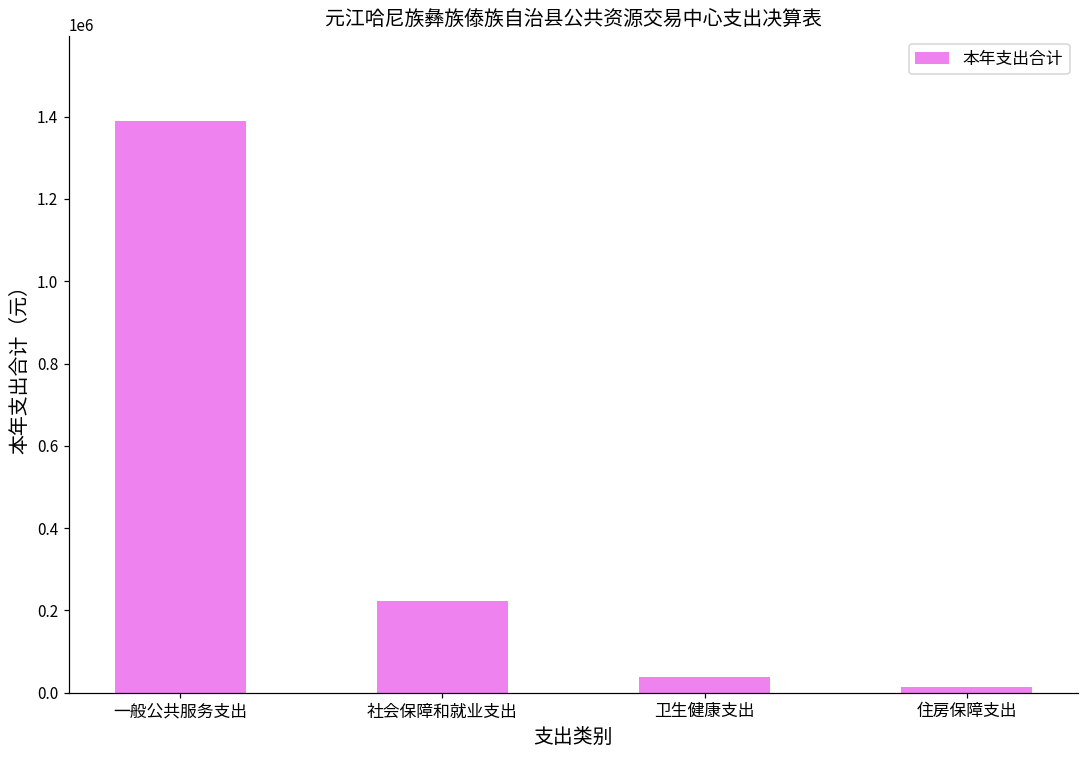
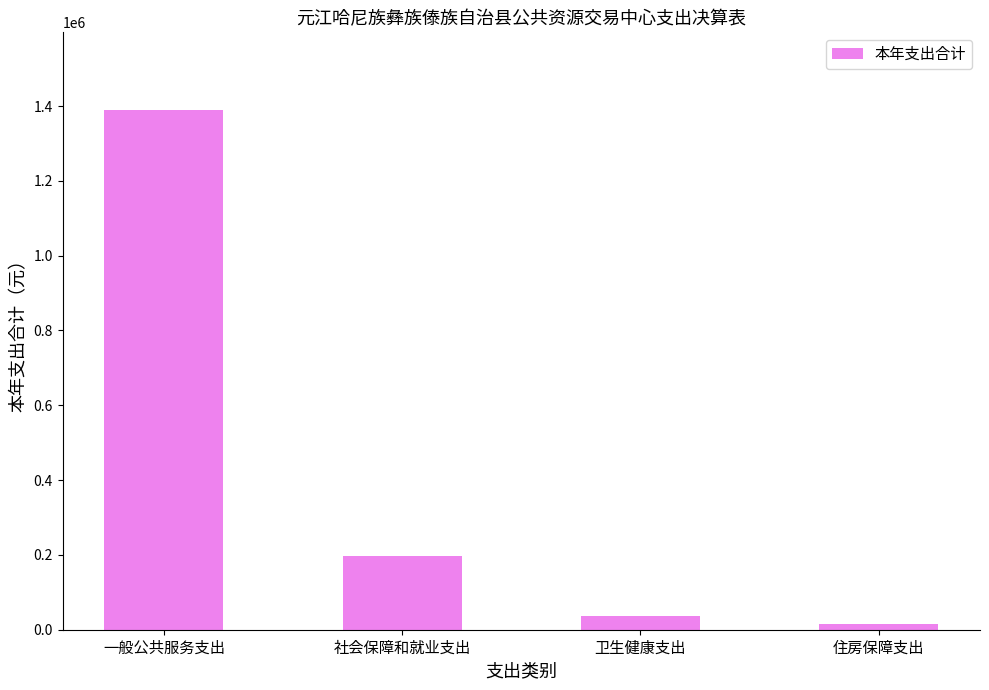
社会保障和就业支出: 220000 -> 200000
